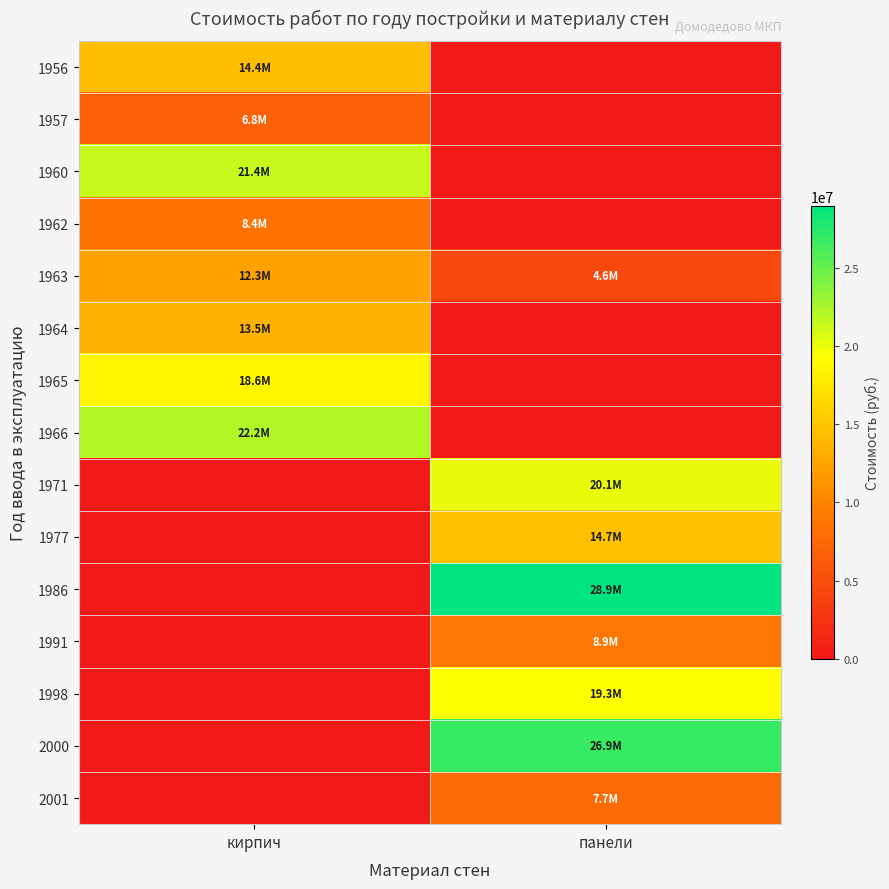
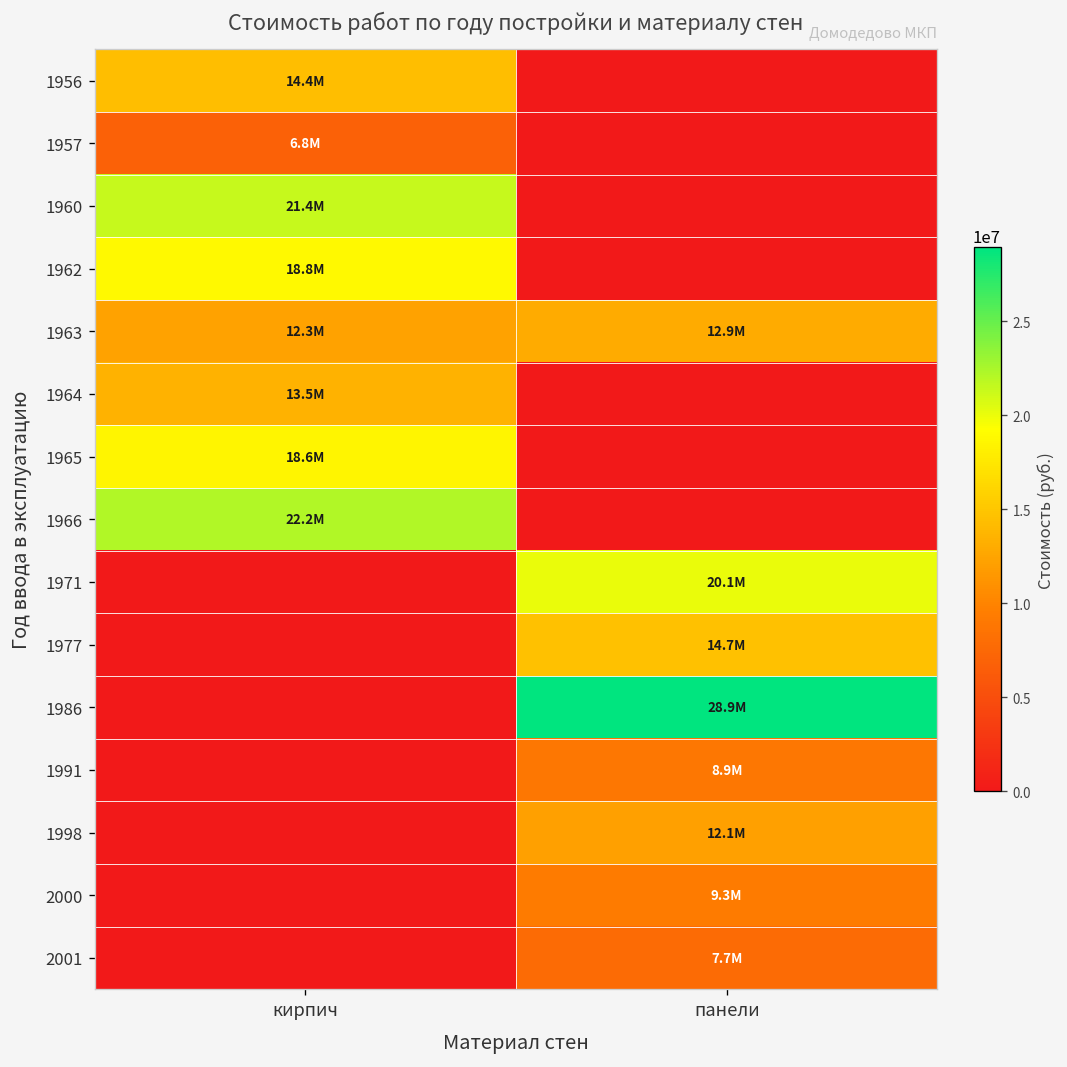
1962, кирпич: 8.4M -> 18.8M
1963, панели: 4.6M -> 12.9M
1998, панели: 19.3M -> 12.1M
2000, панели: 26.9M -> 9.3M
